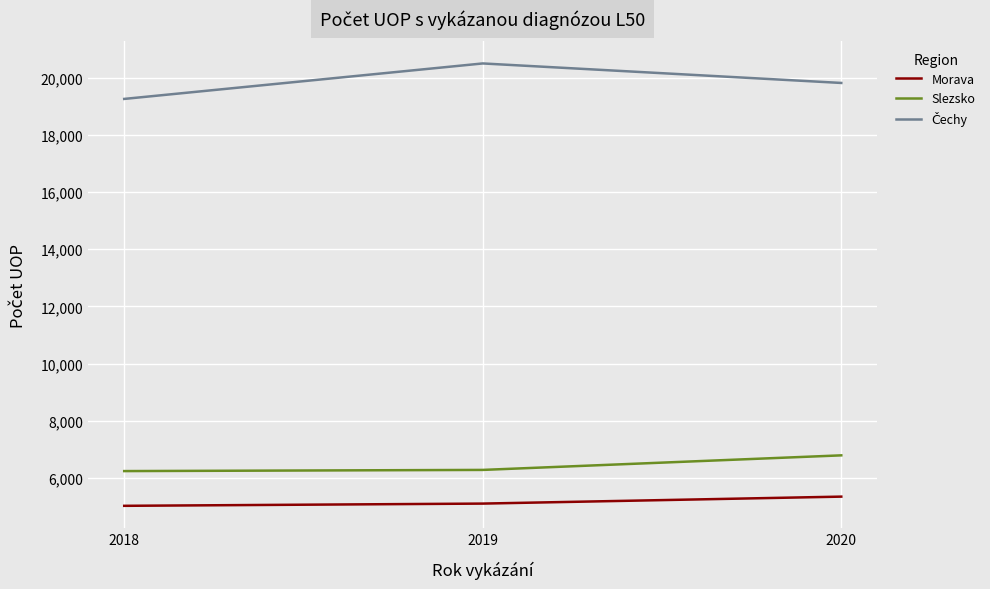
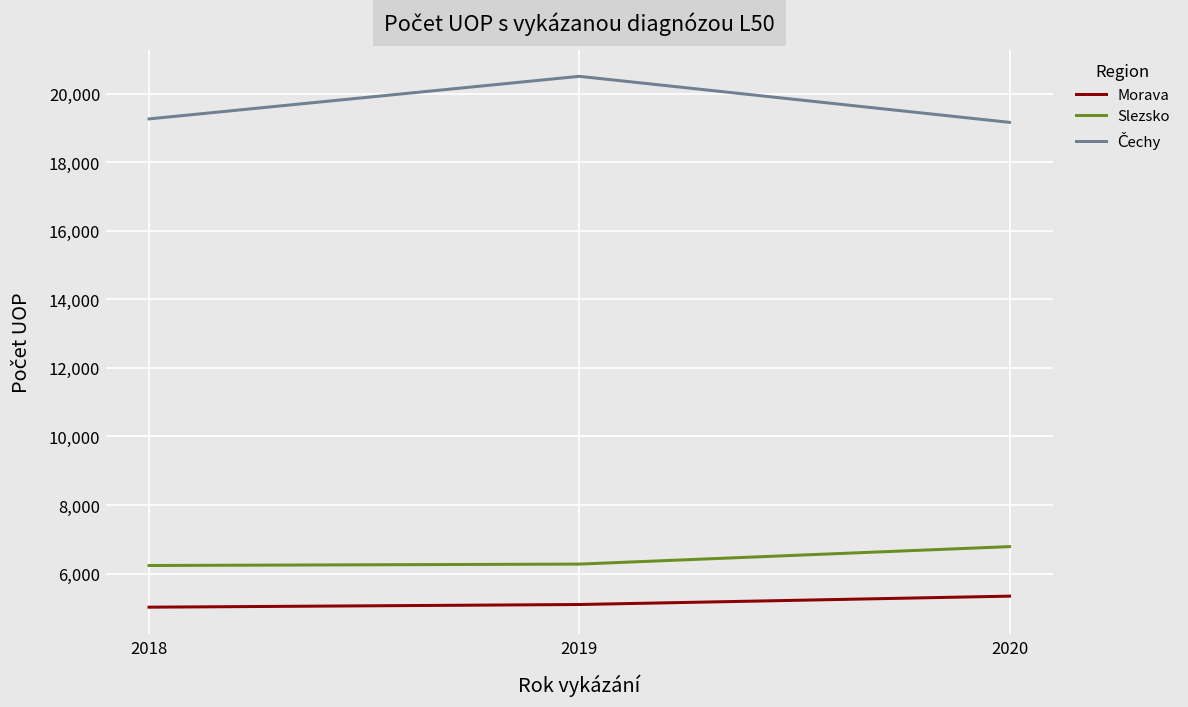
Čechy, 2020: 19,800 -> 19,200
